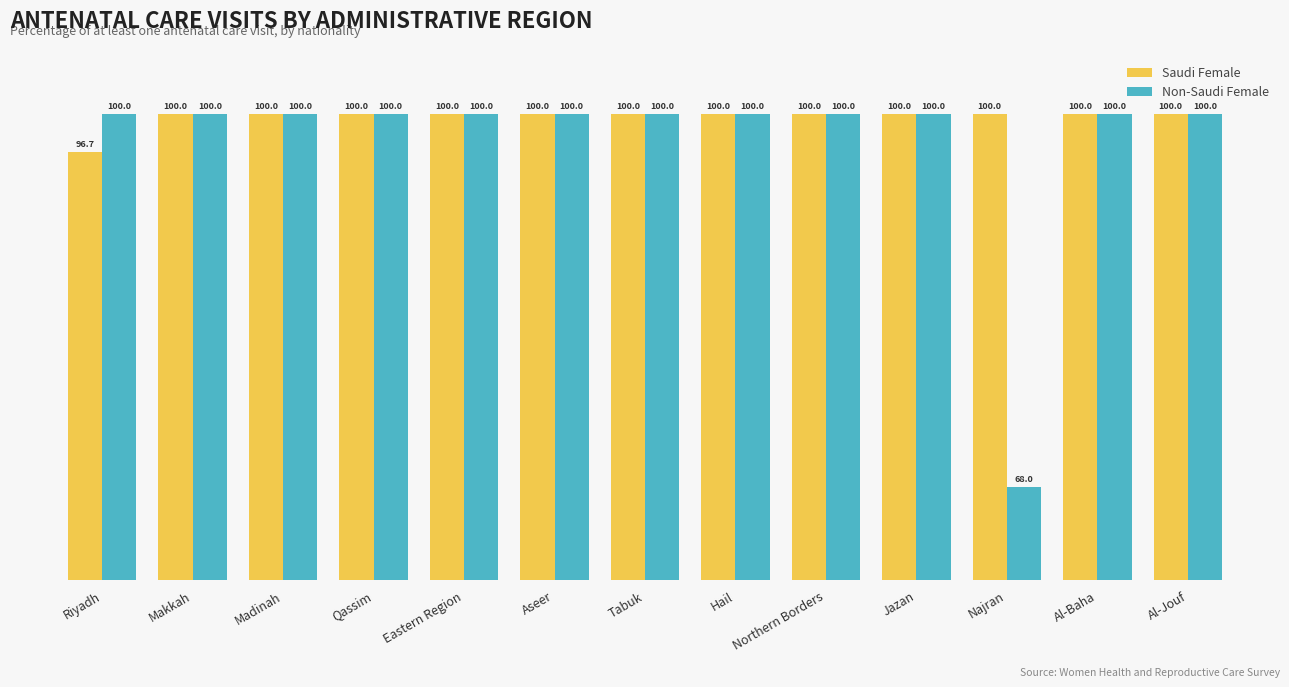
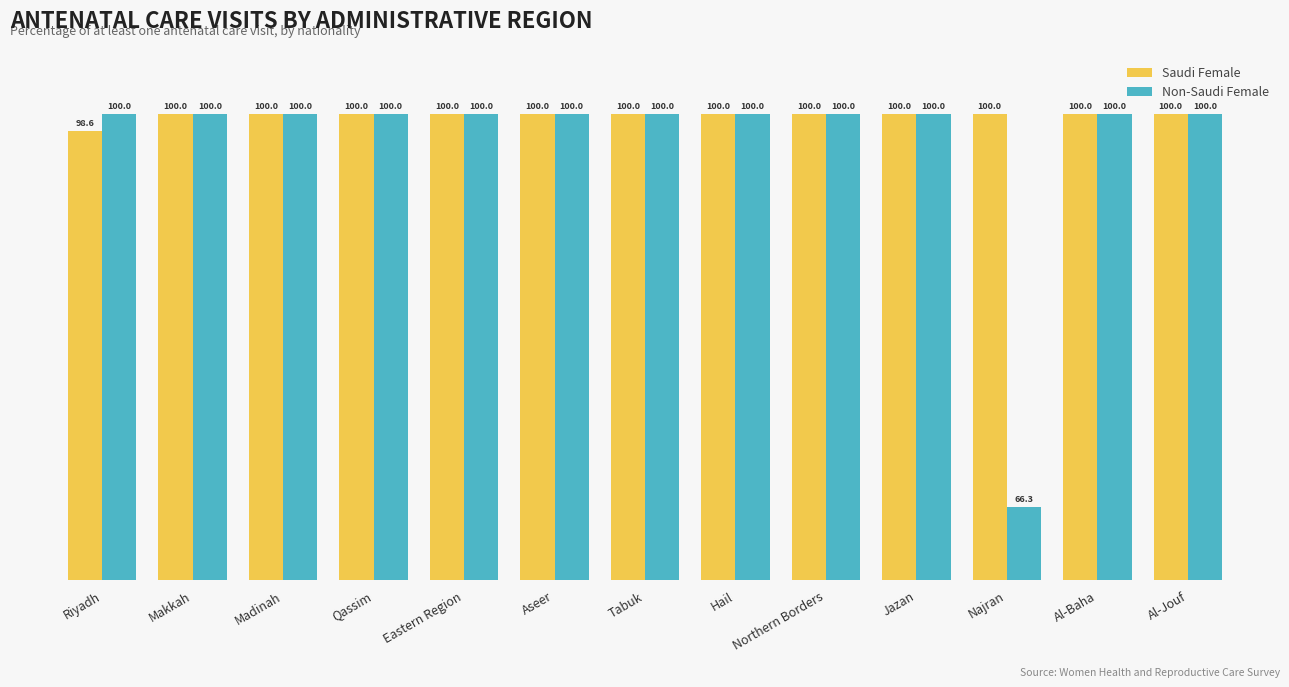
Saudi Female, Riyadh: 96.7 -> 98.6
Non-Saudi Female, Najran: 68.0 -> 66.3
